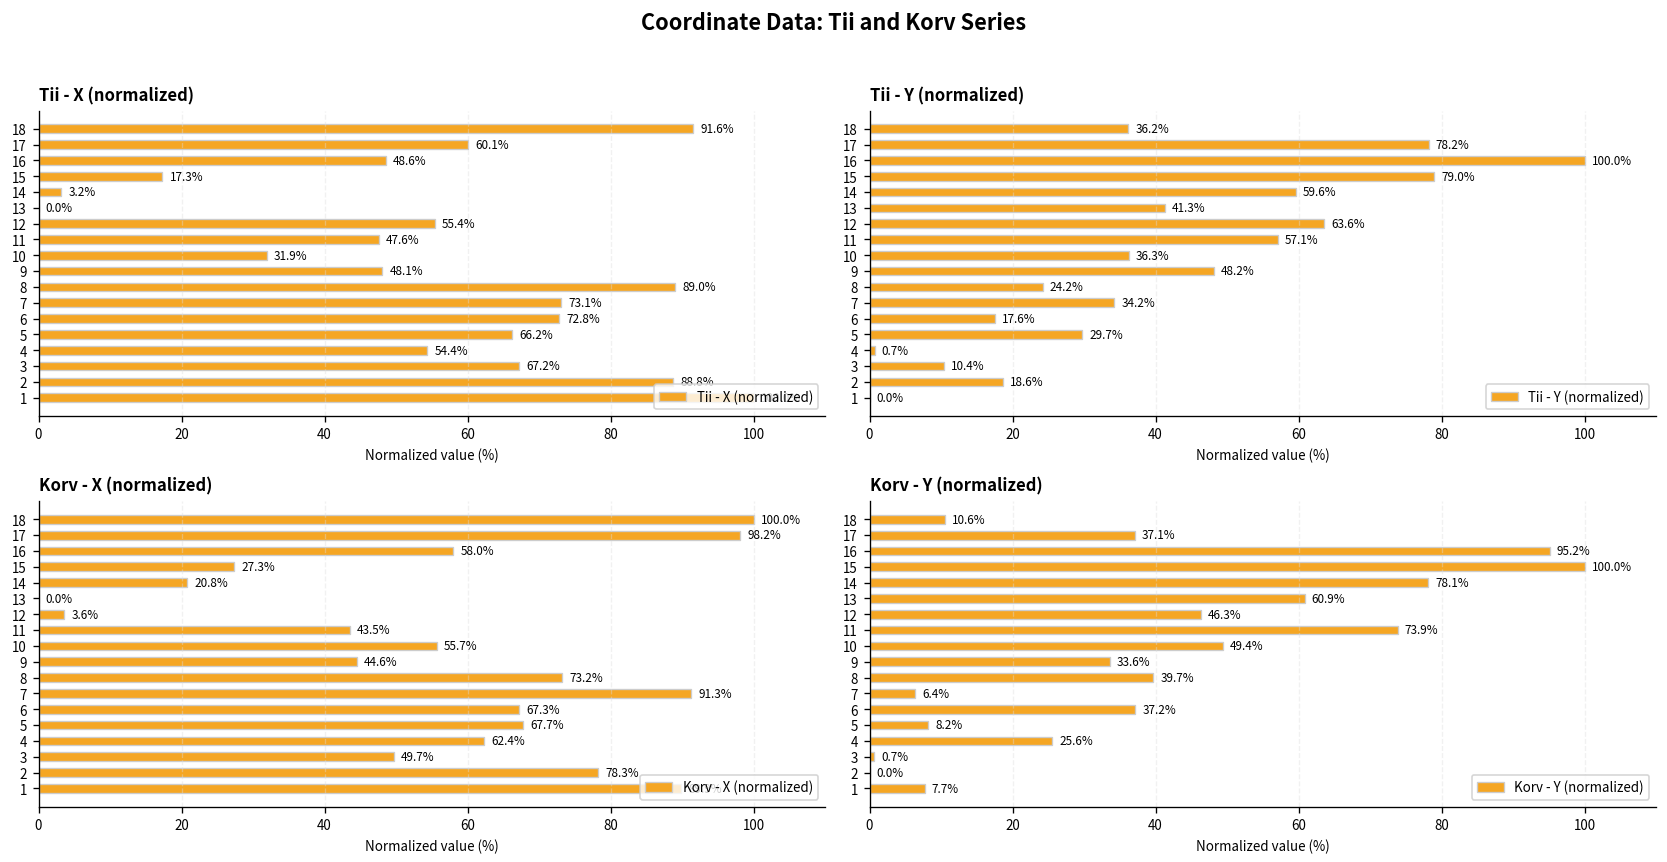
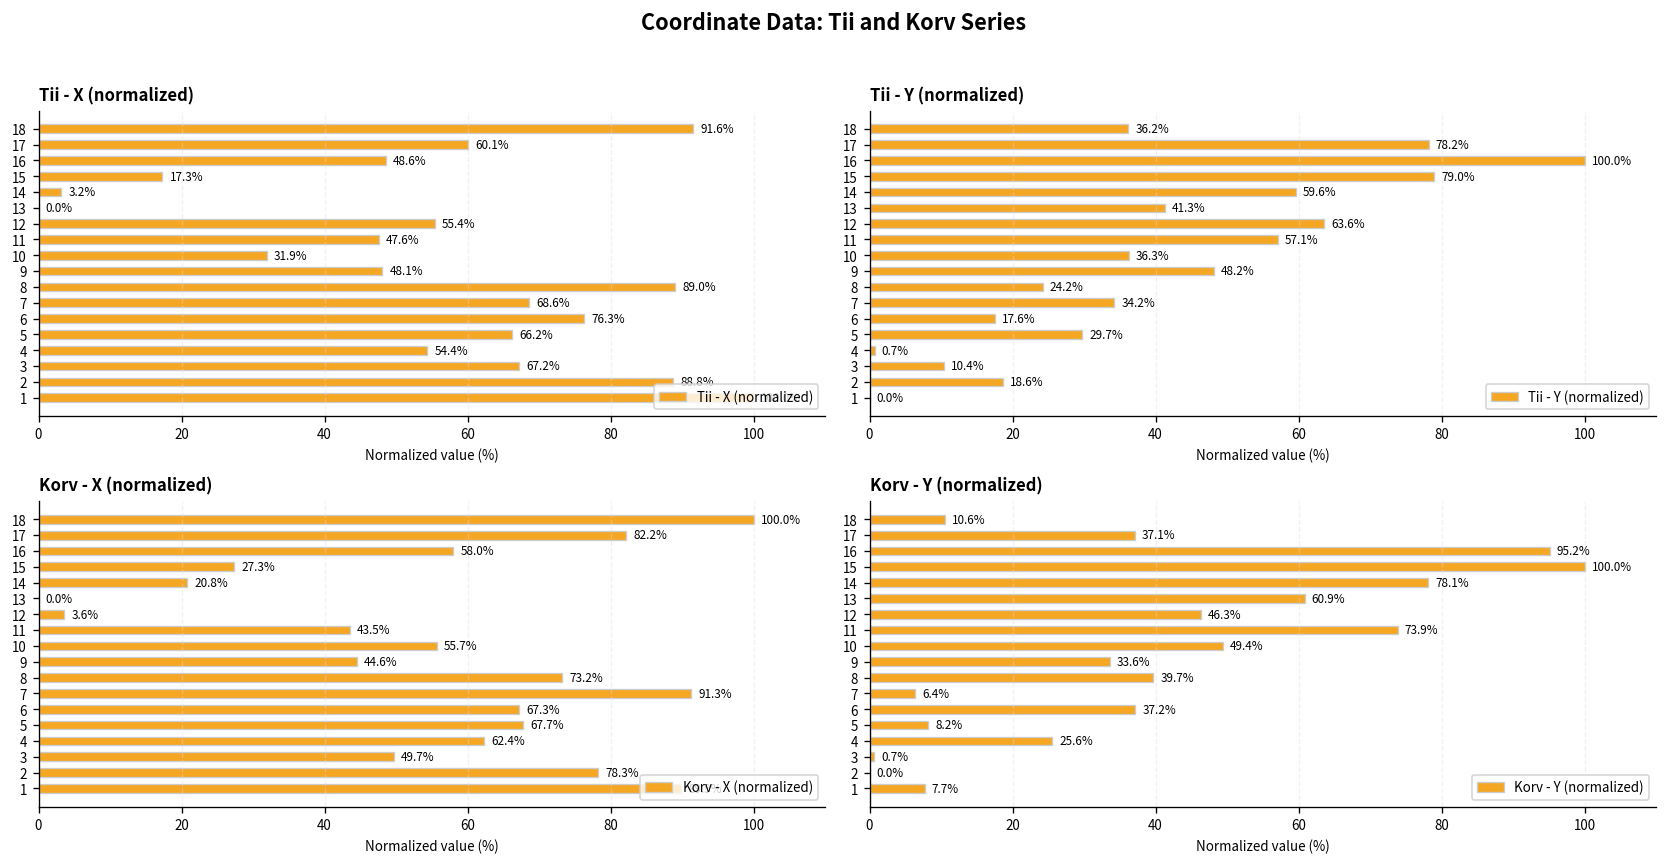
Tii - X (normalized), 7: 73.1% -> 68.6%
Tii - X (normalized), 6: 72.8% -> 76.3%
Korv - X (normalized), 17: 98.2% -> 82.2%
